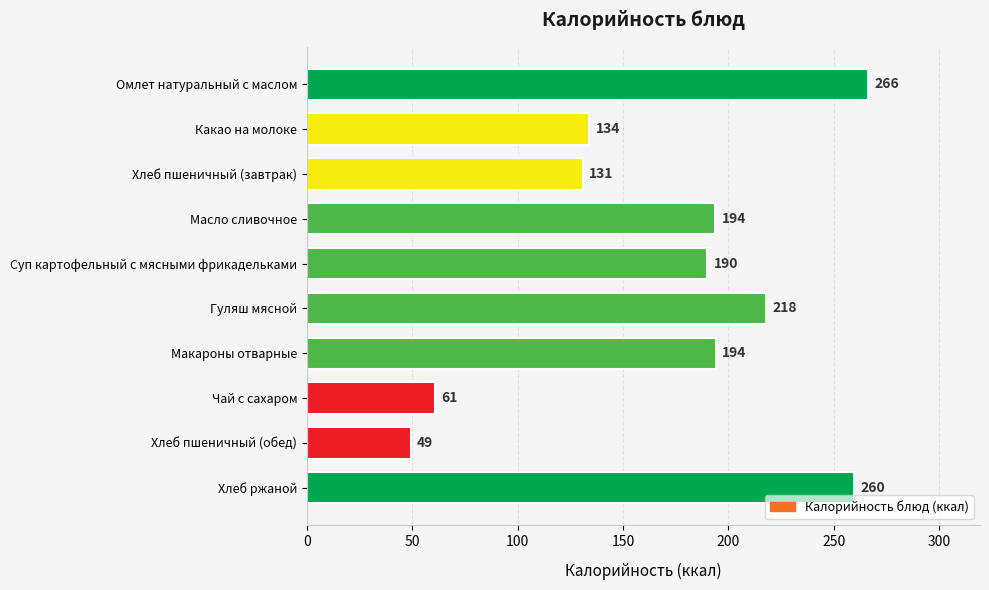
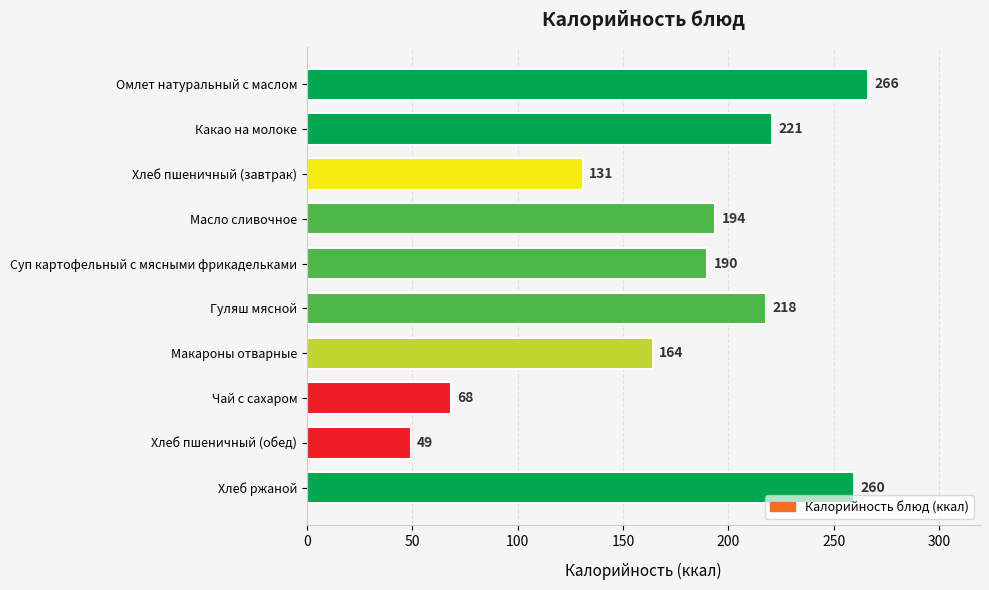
Какао на молоке: 134 -> 221
Макароны отварные: 194 -> 164
Чай с сахаром: 61 -> 68
